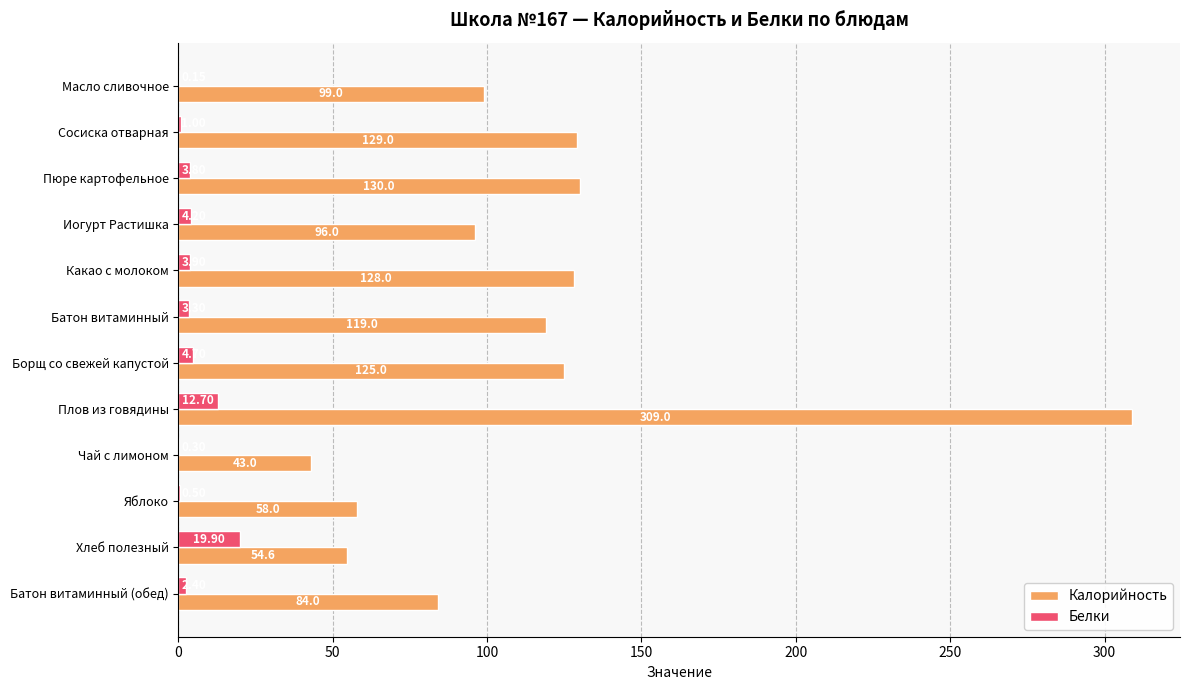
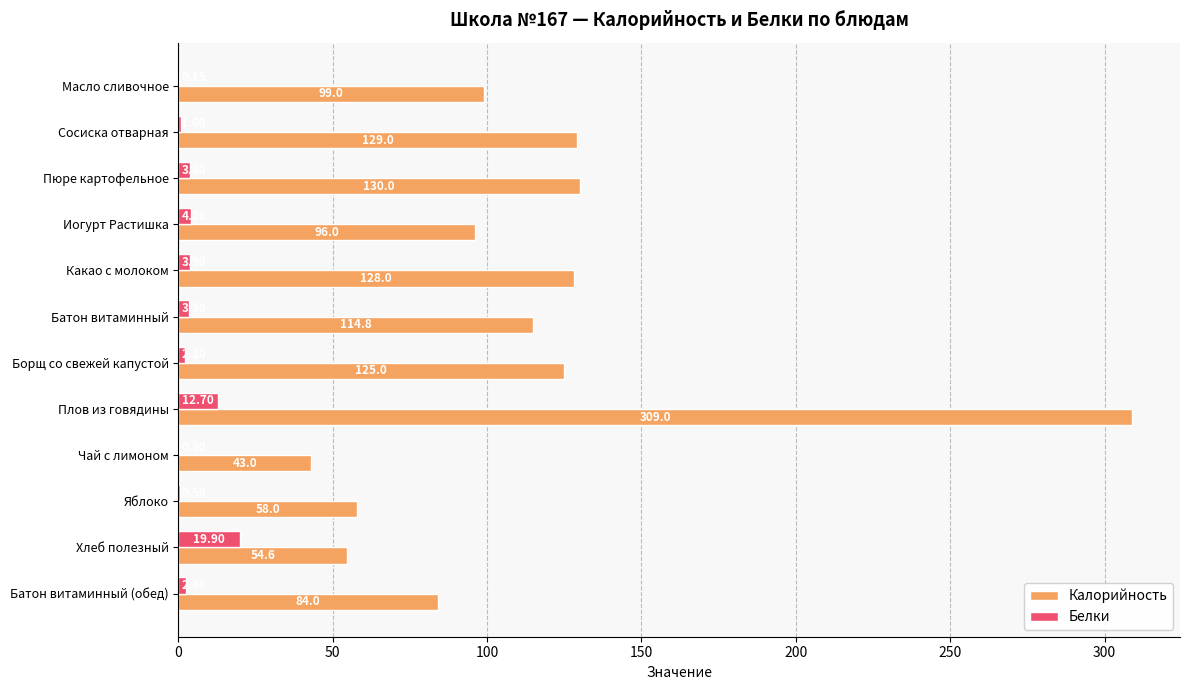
Калорийность, Батон витаминный: 119.0 -> 114.8
Белки, Борщ со свежей капустой: 5 -> 2
